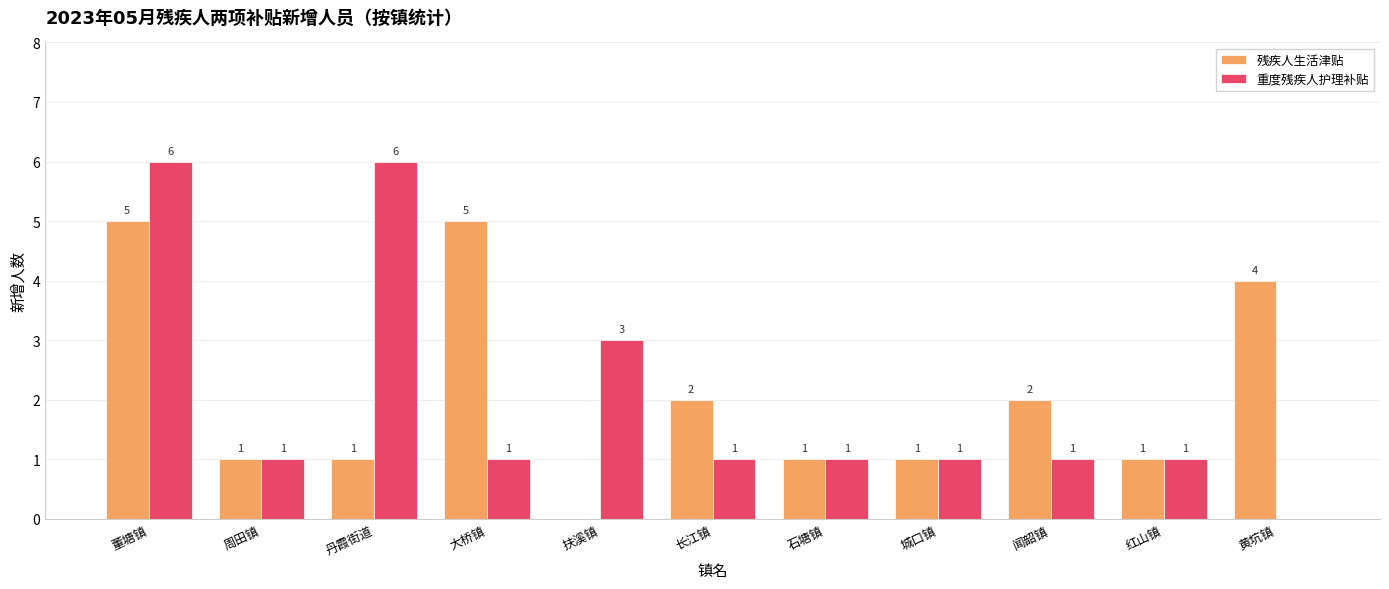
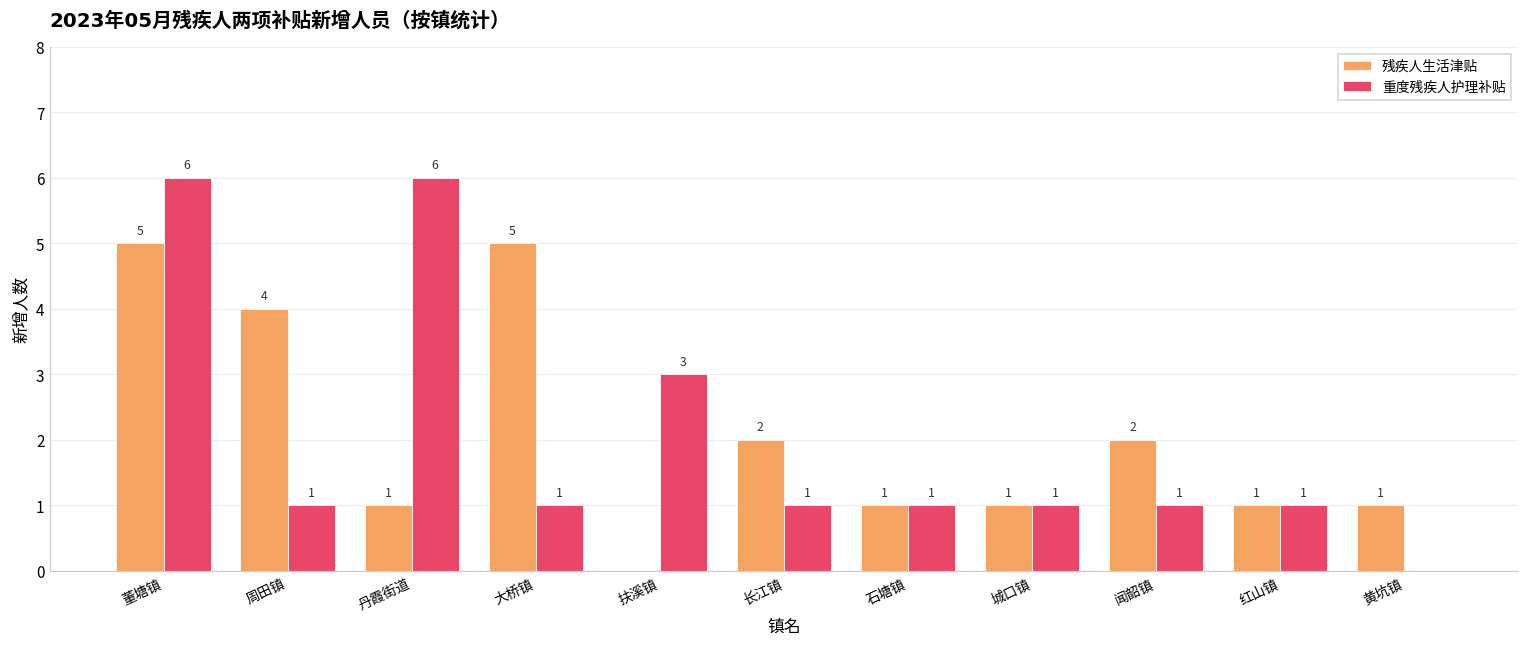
残疾人生活津贴, 周田镇: 1 -> 4
残疾人生活津贴, 黄坑镇: 4 -> 1
